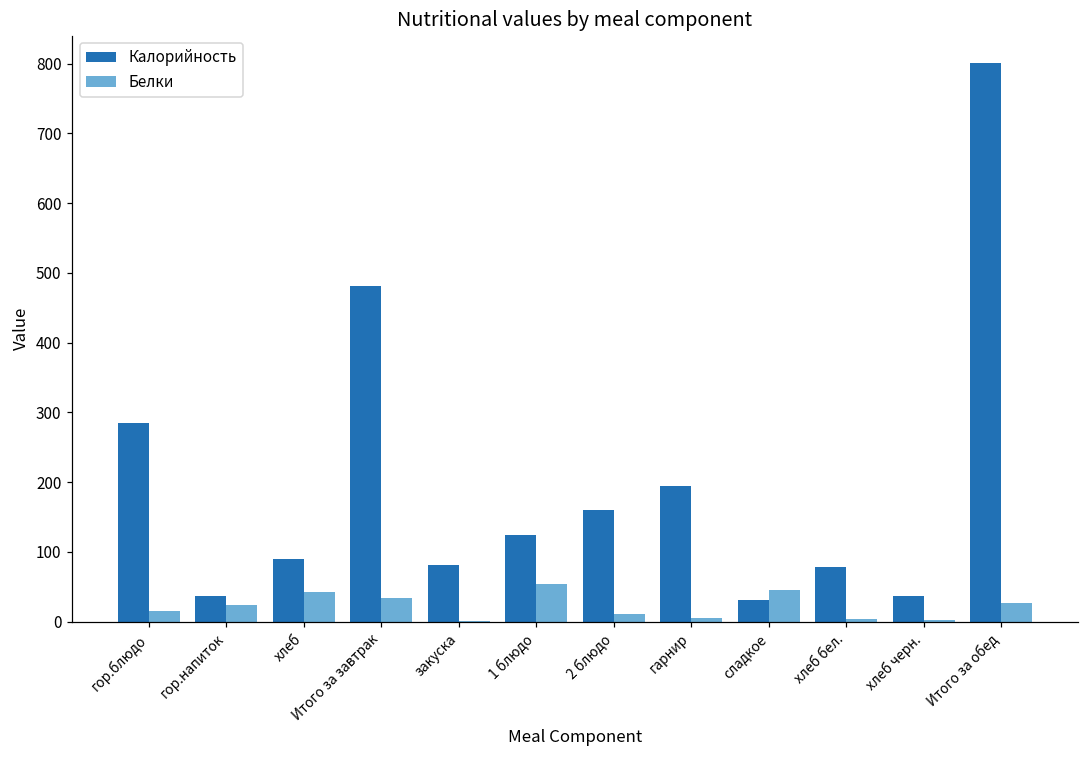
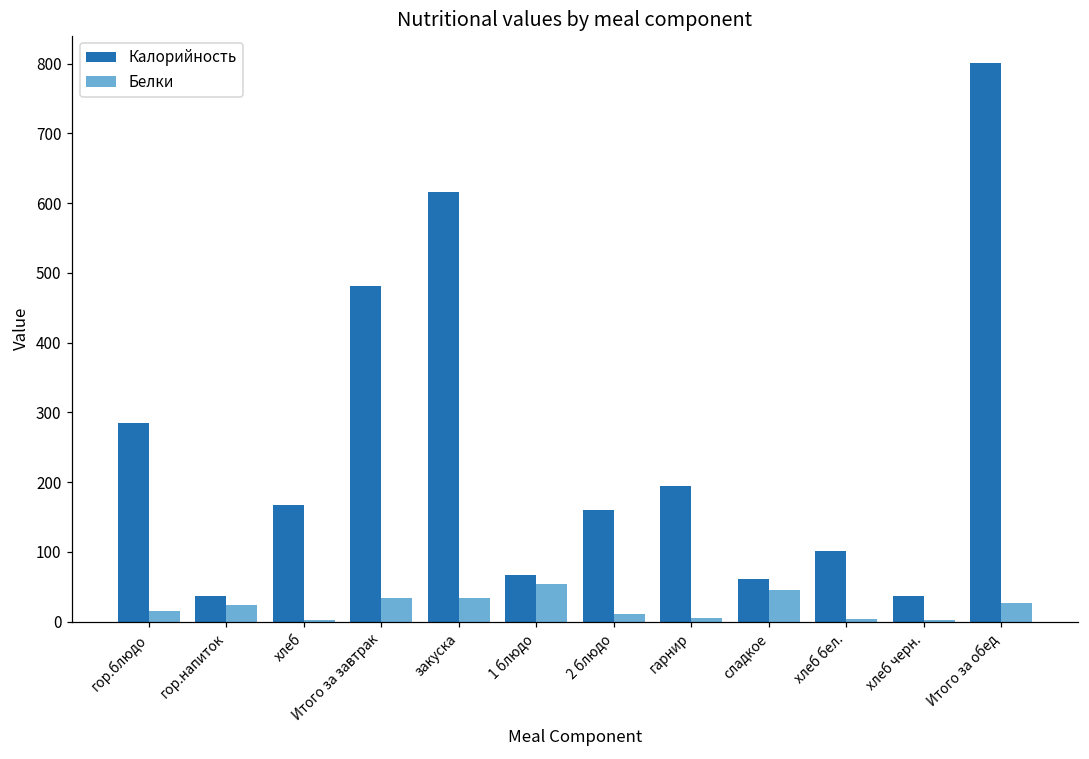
Калорийность, хлеб: 90 -> 170
Белки, хлеб: 40 -> 0
Калорийность, закуска: 80 -> 620
Белки, закуска: 0 -> 30
Калорийность, 1 блюдо: 120 -> 70
Калорийность, сладкое: 30 -> 60
Калорийность, хлеб бел.: 80 -> 100
